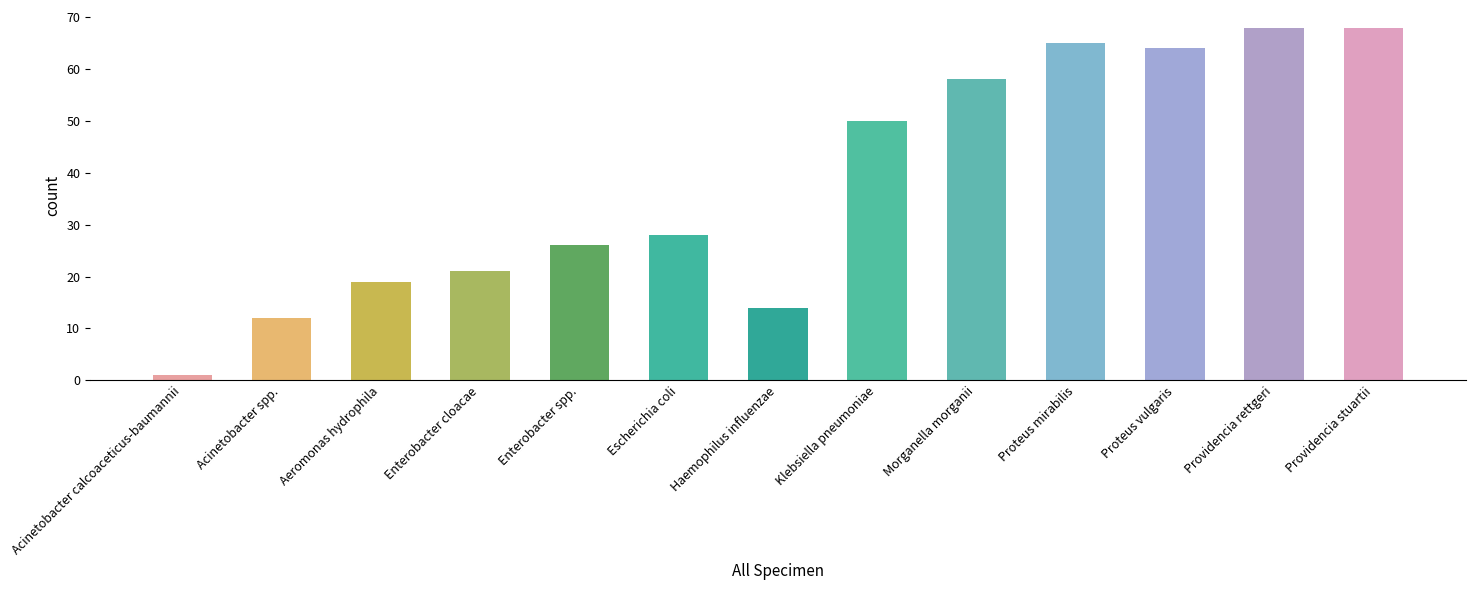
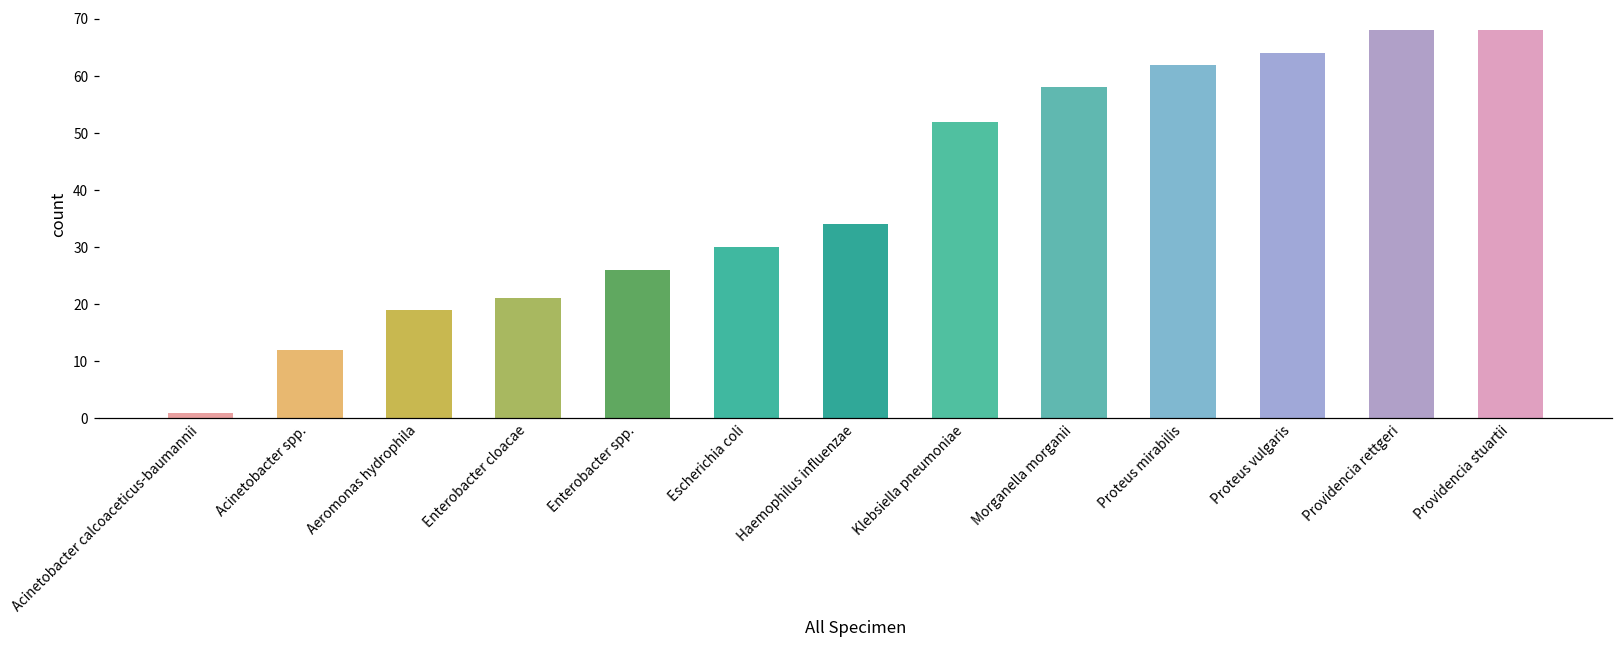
Escherichia coli: 28 -> 30
Haemophilus influenzae: 14 -> 34
Klebsiella pneumoniae: 50 -> 52
Proteus mirabilis: 65 -> 62
